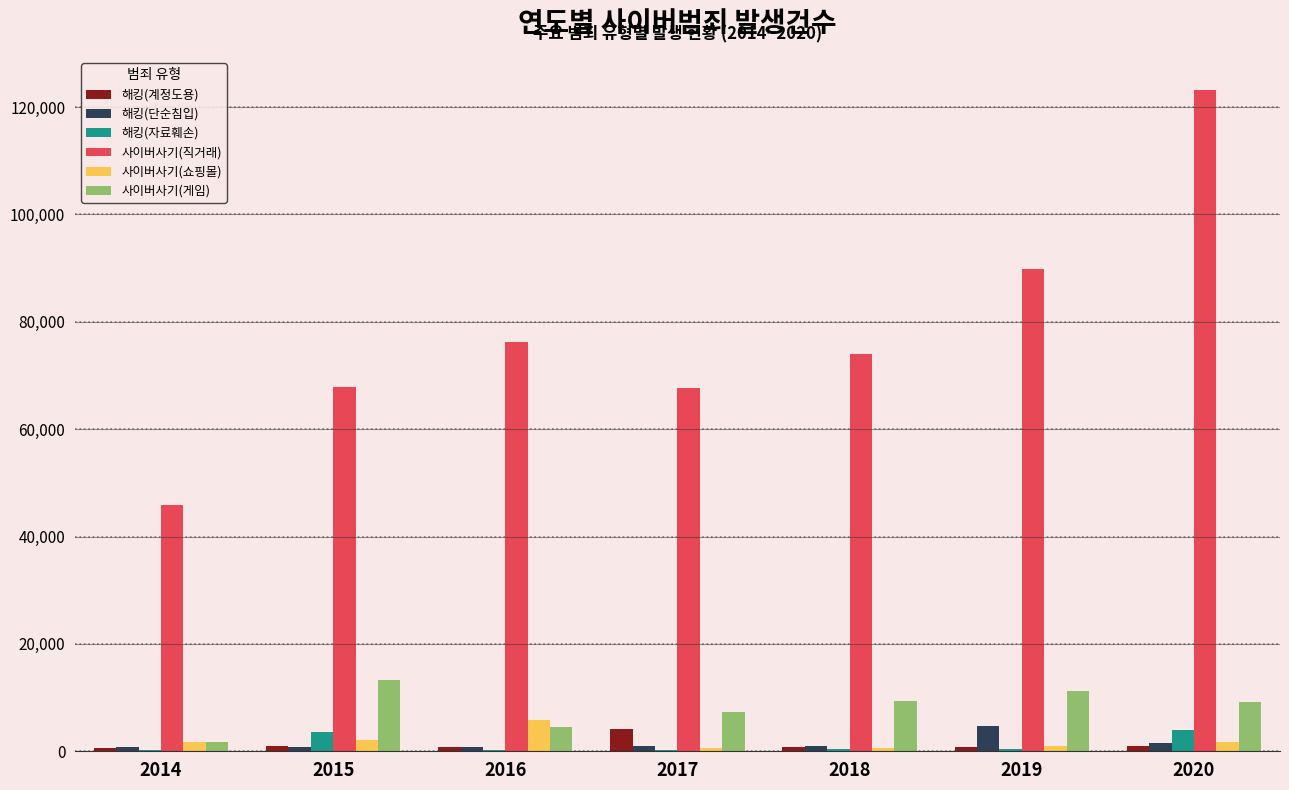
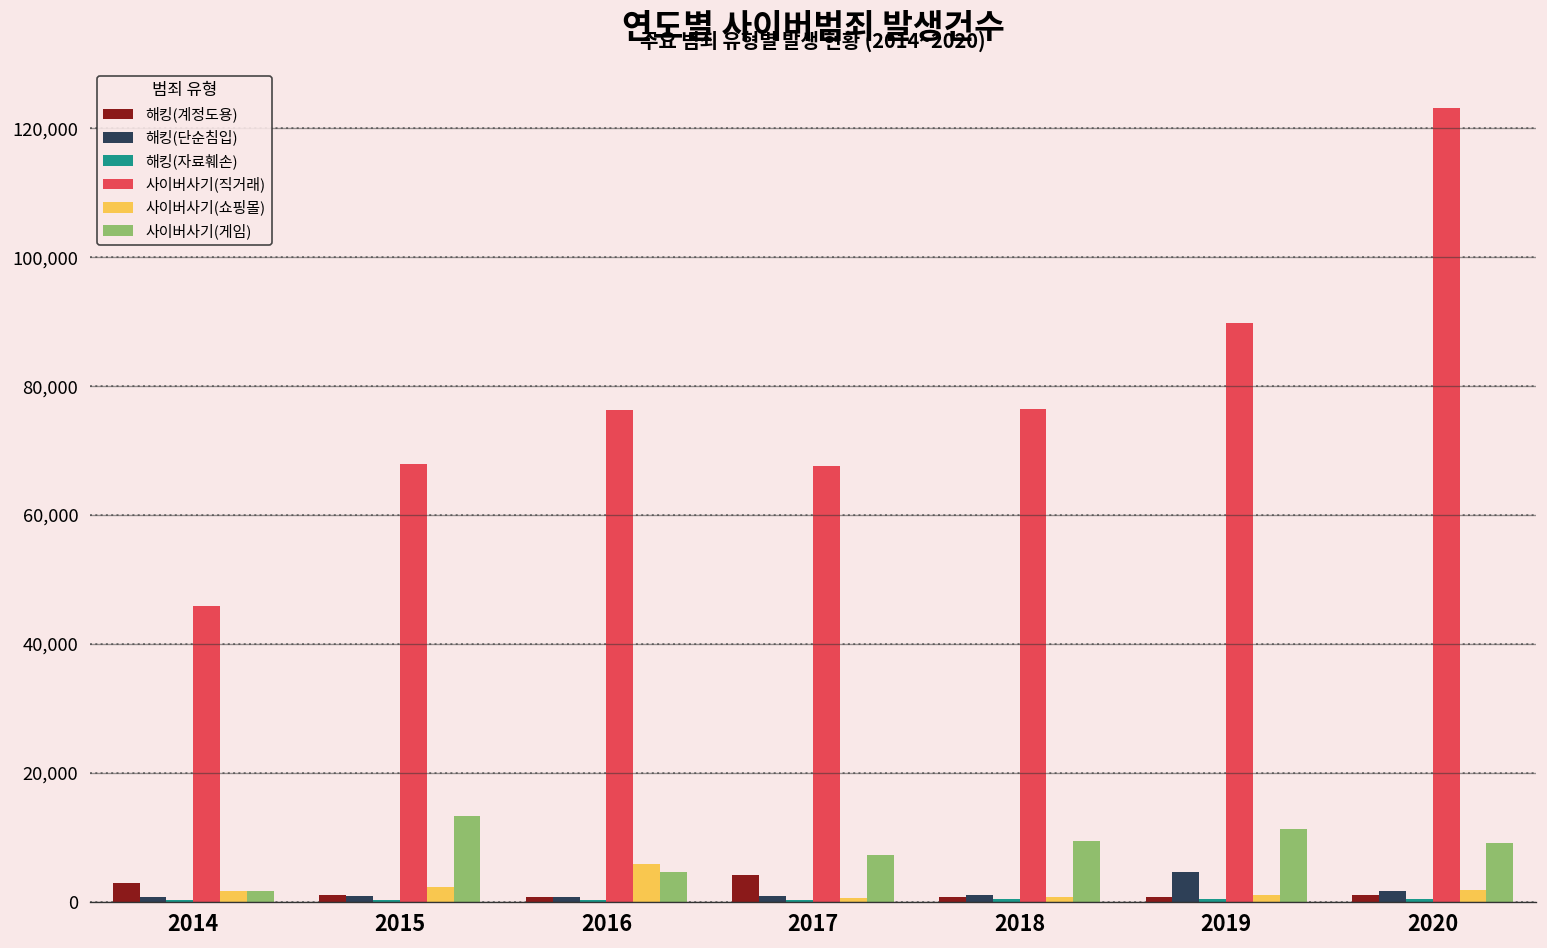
해킹(계정도용), 2014: 1,000 -> 3,000
해킹(자료훼손), 2015: 4,000 -> 0
사이버사기(직거래), 2018: 74,000 -> 76,000
해킹(자료훼손), 2020: 4,000 -> 0
